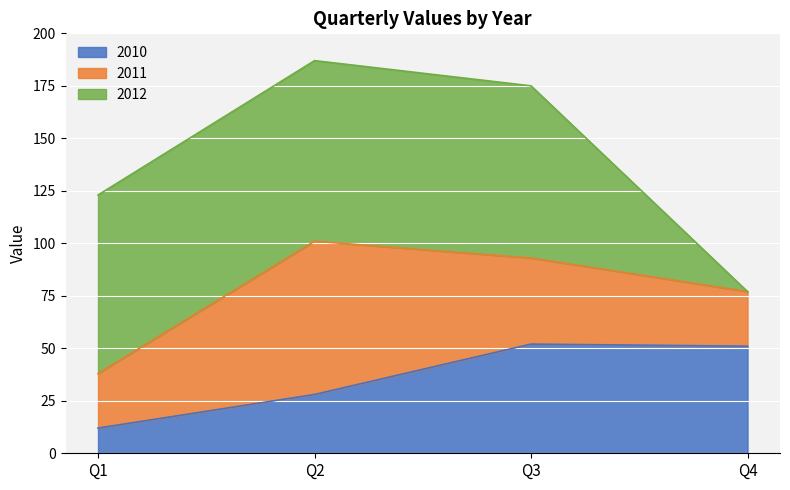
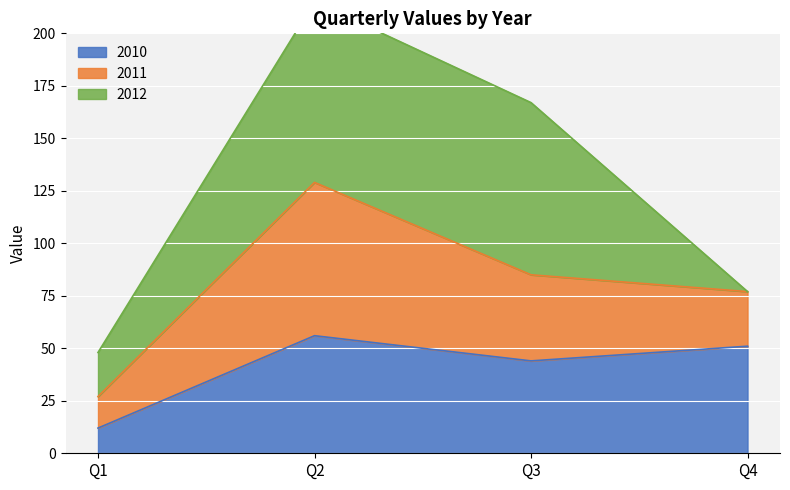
2011, Q1: 26 -> 15
2012, Q1: 85 -> 21
2010, Q2: 28 -> 56
2010, Q3: 52 -> 44
